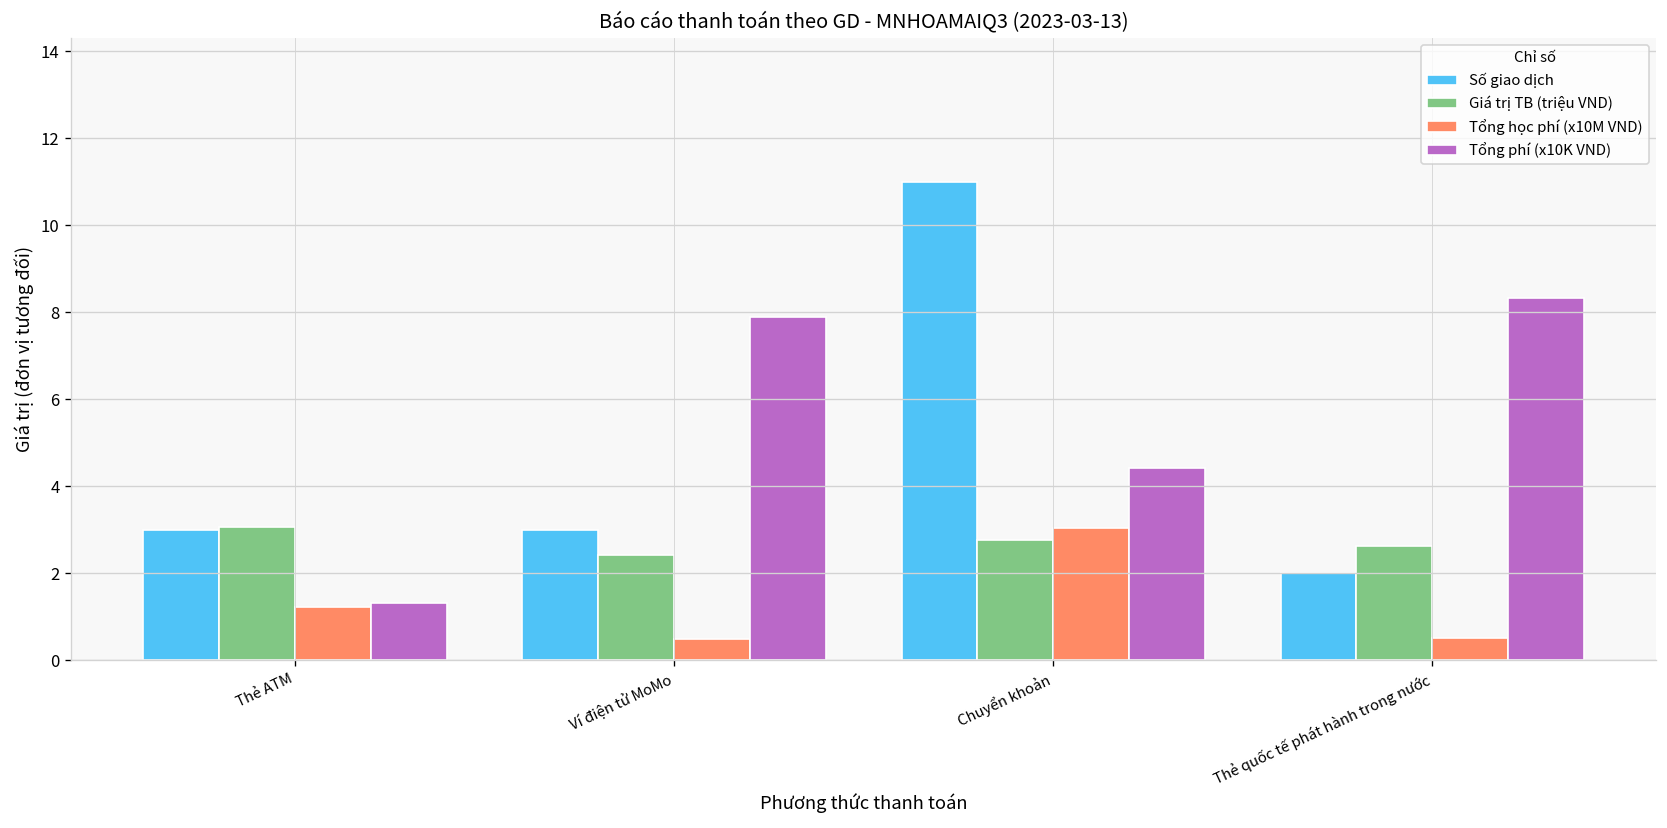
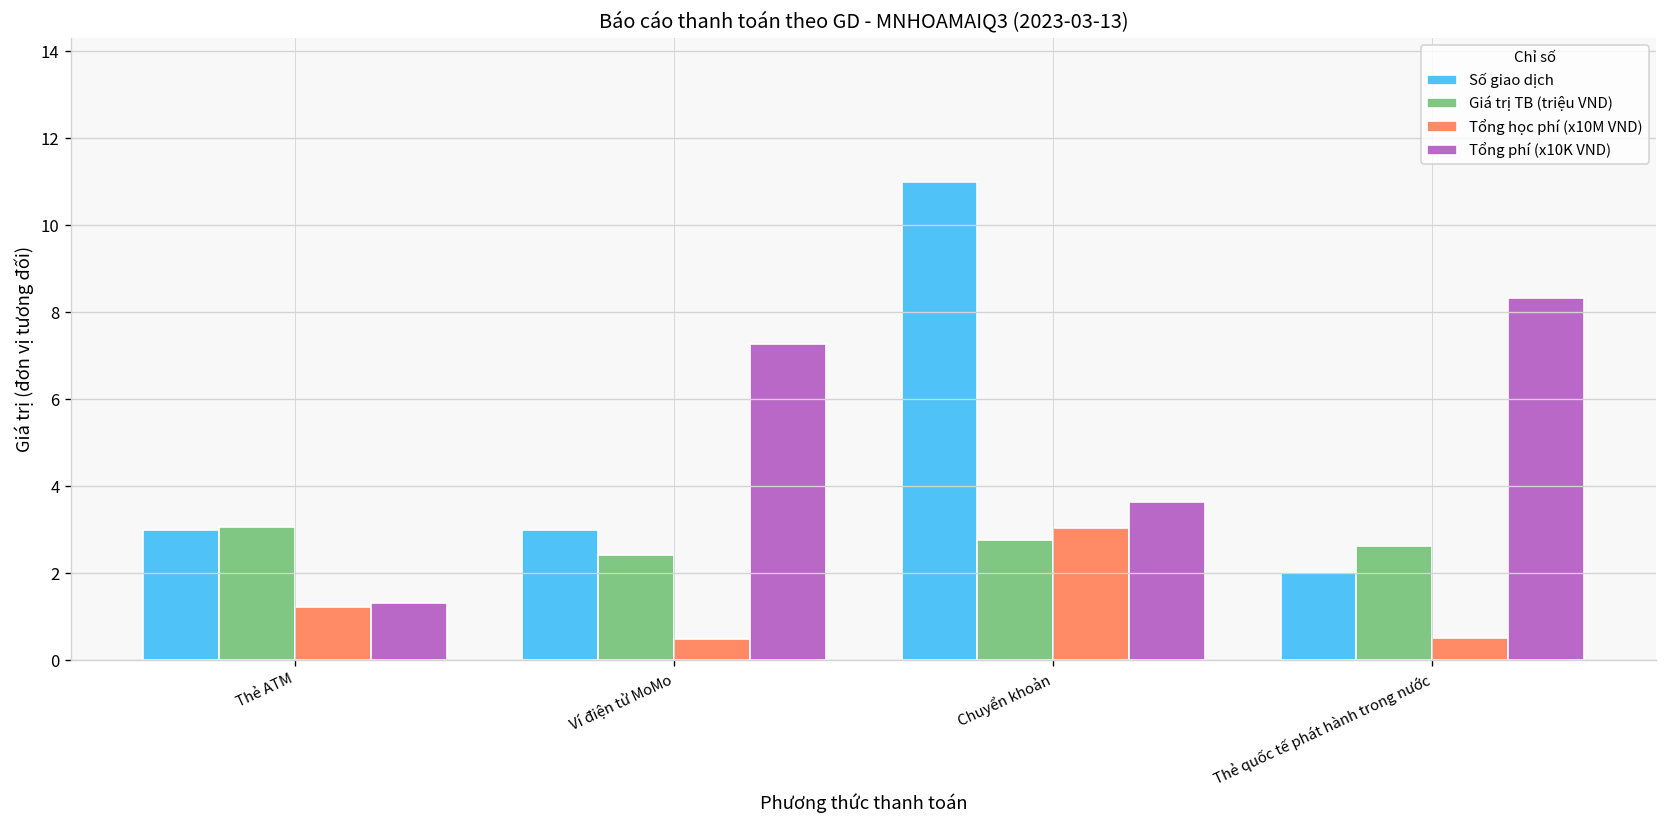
Tổng phí (x10K VND), Ví điện tử MoMo: 7.9 -> 7.3
Tổng phí (x10K VND), Chuyển khoản: 4.4 -> 3.6
